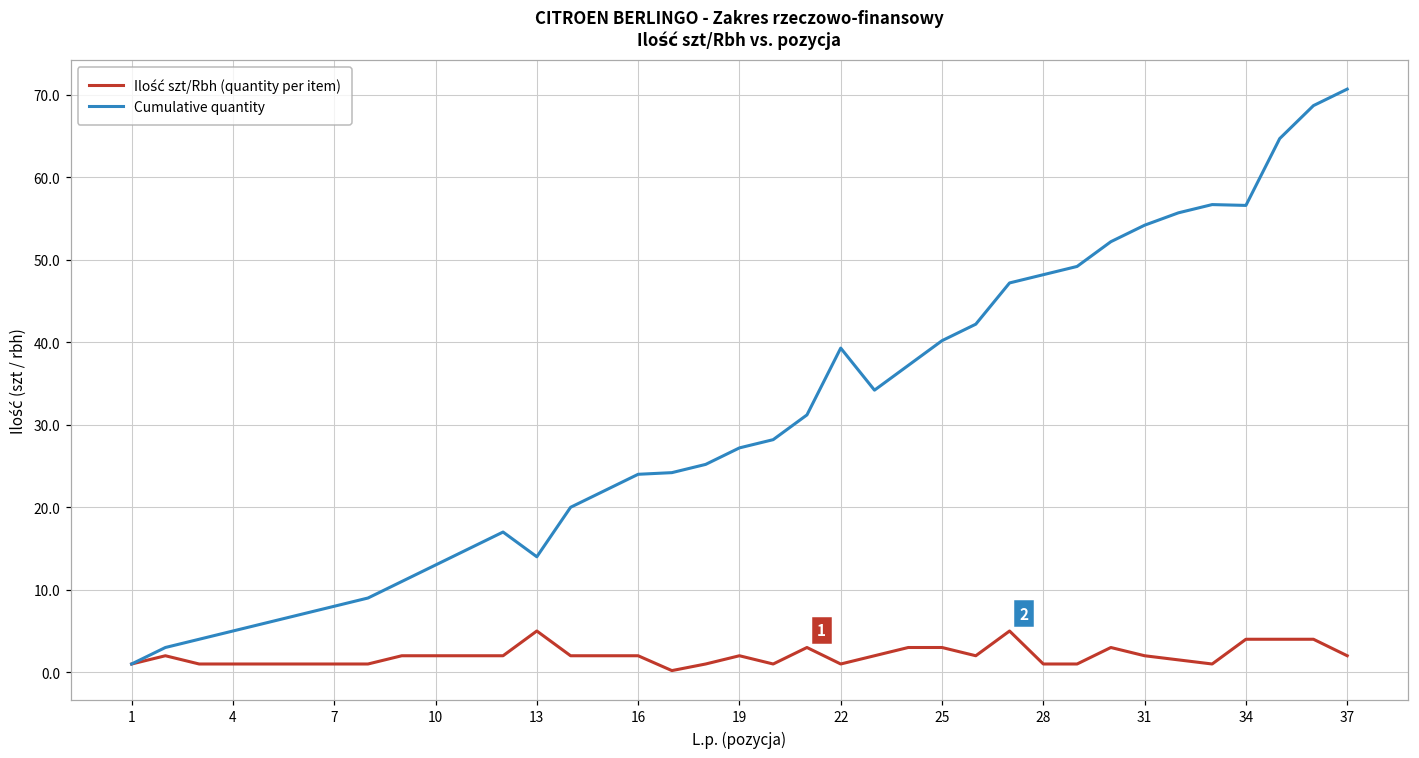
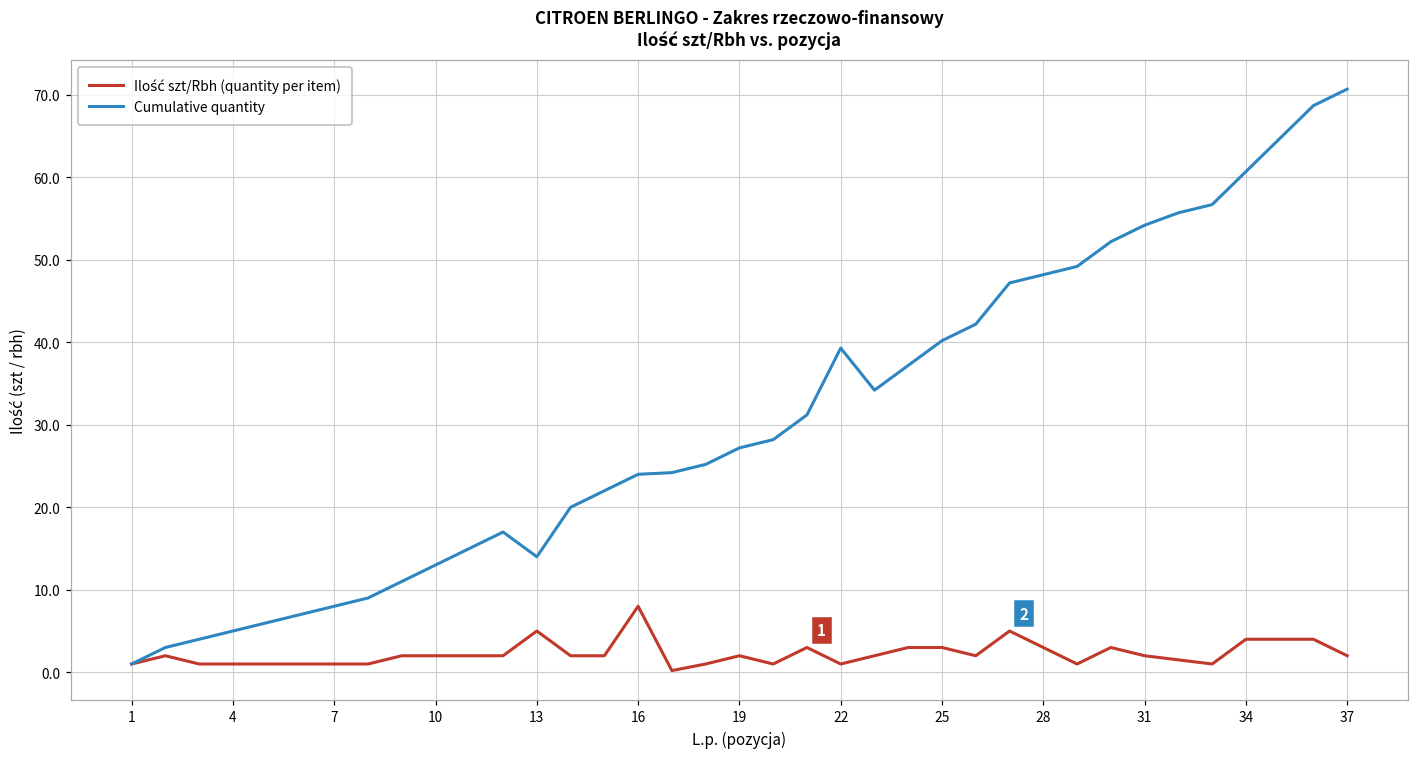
Ilość szt/Rbh (quantity per item), 16: 2 -> 8
Ilość szt/Rbh (quantity per item), 28: 1 -> 3
Cumulative quantity, 34: 57 -> 61
